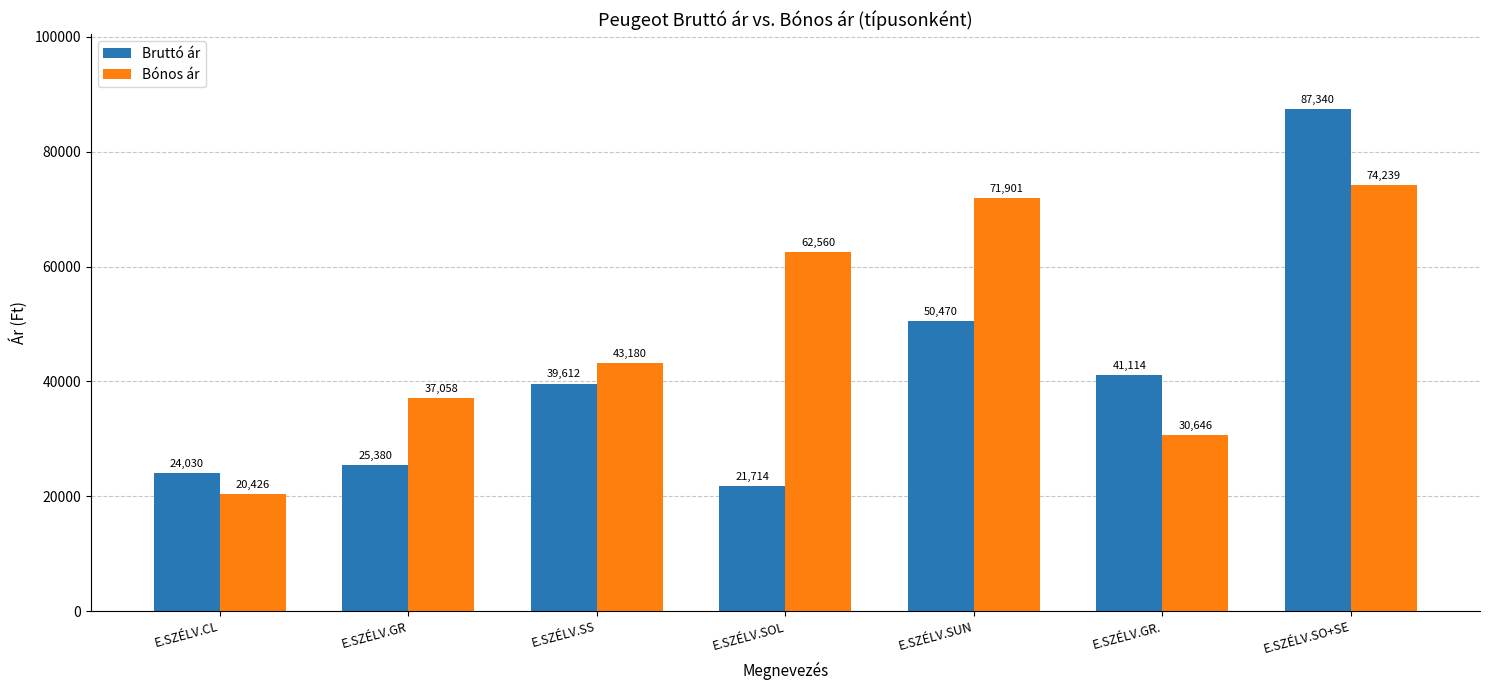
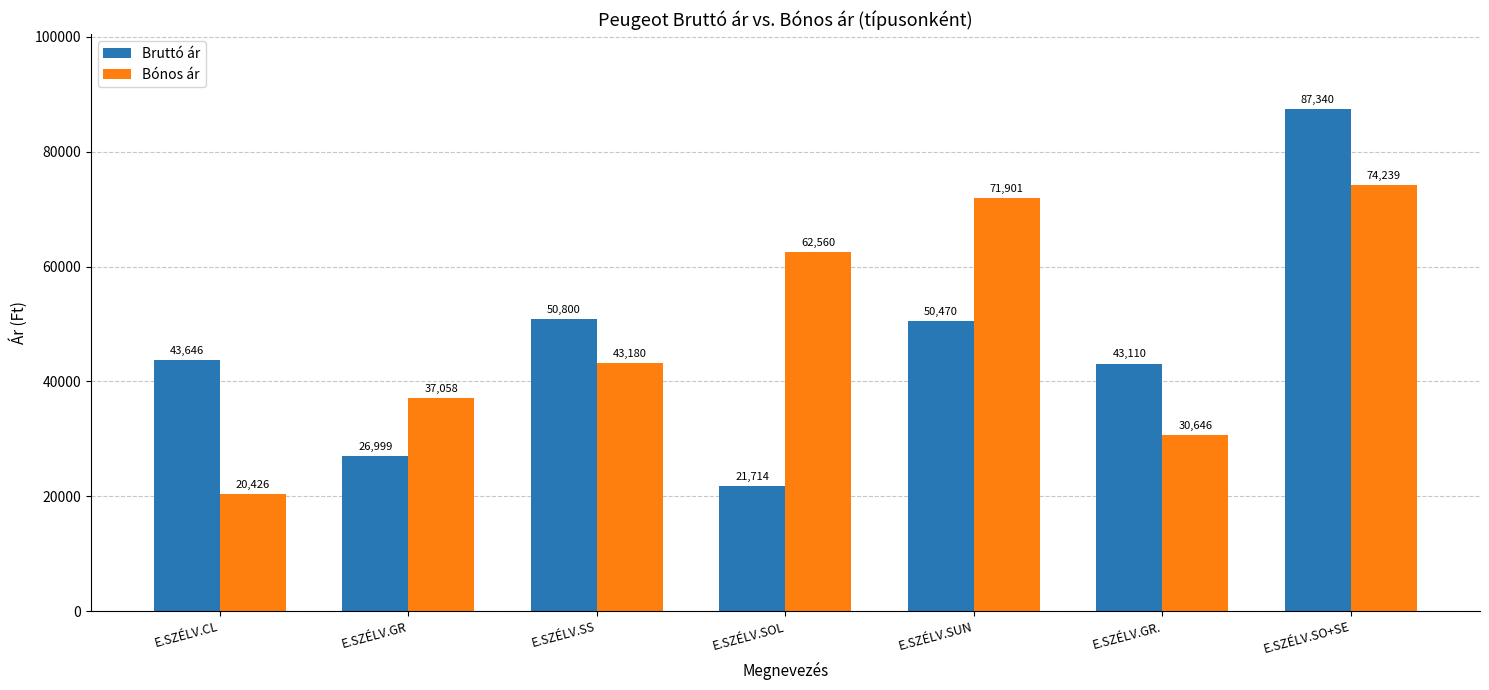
Bruttó ár, E.SZÉLV.CL: 24,030 -> 43,646
Bruttó ár, E.SZÉLV.GR: 25,380 -> 26,999
Bruttó ár, E.SZÉLV.SS: 39,612 -> 50,800
Bruttó ár, E.SZÉLV.GR.: 41,114 -> 43,110
